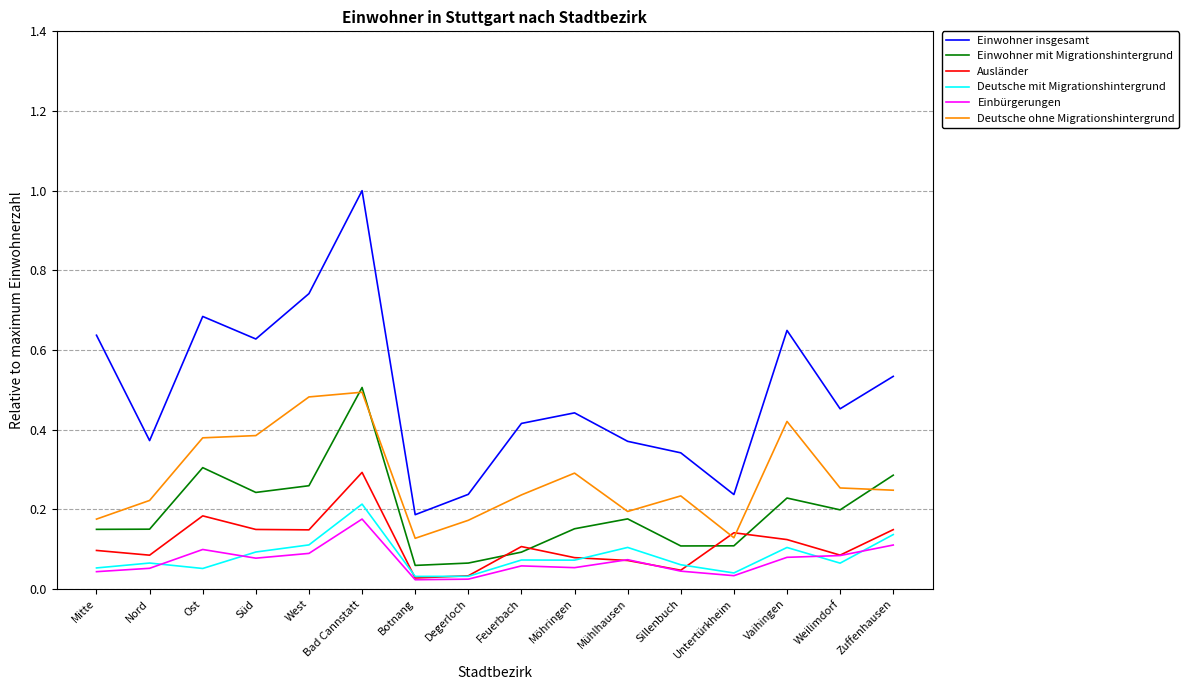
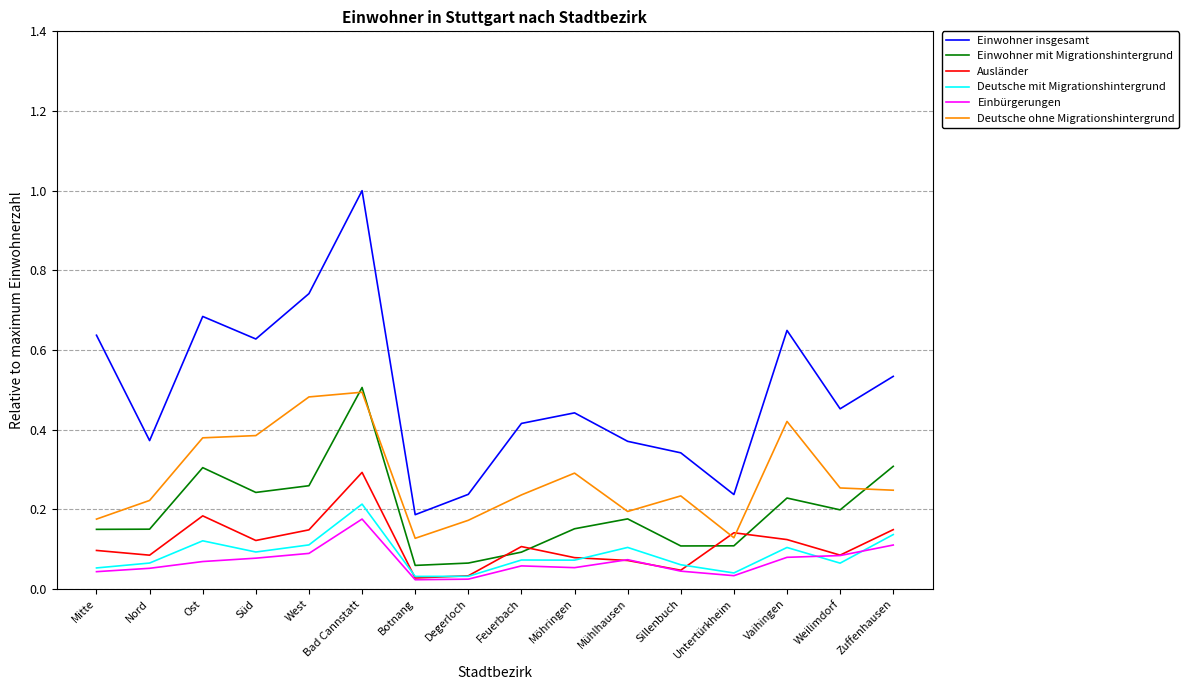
Deutsche mit Migrationshintergrund, Ost: 0.05 -> 0.12
Einbürgerungen, Ost: 0.10 -> 0.07
Ausländer, Süd: 0.15 -> 0.12
Einwohner mit Migrationshintergrund, Zuffenhausen: 0.29 -> 0.31
